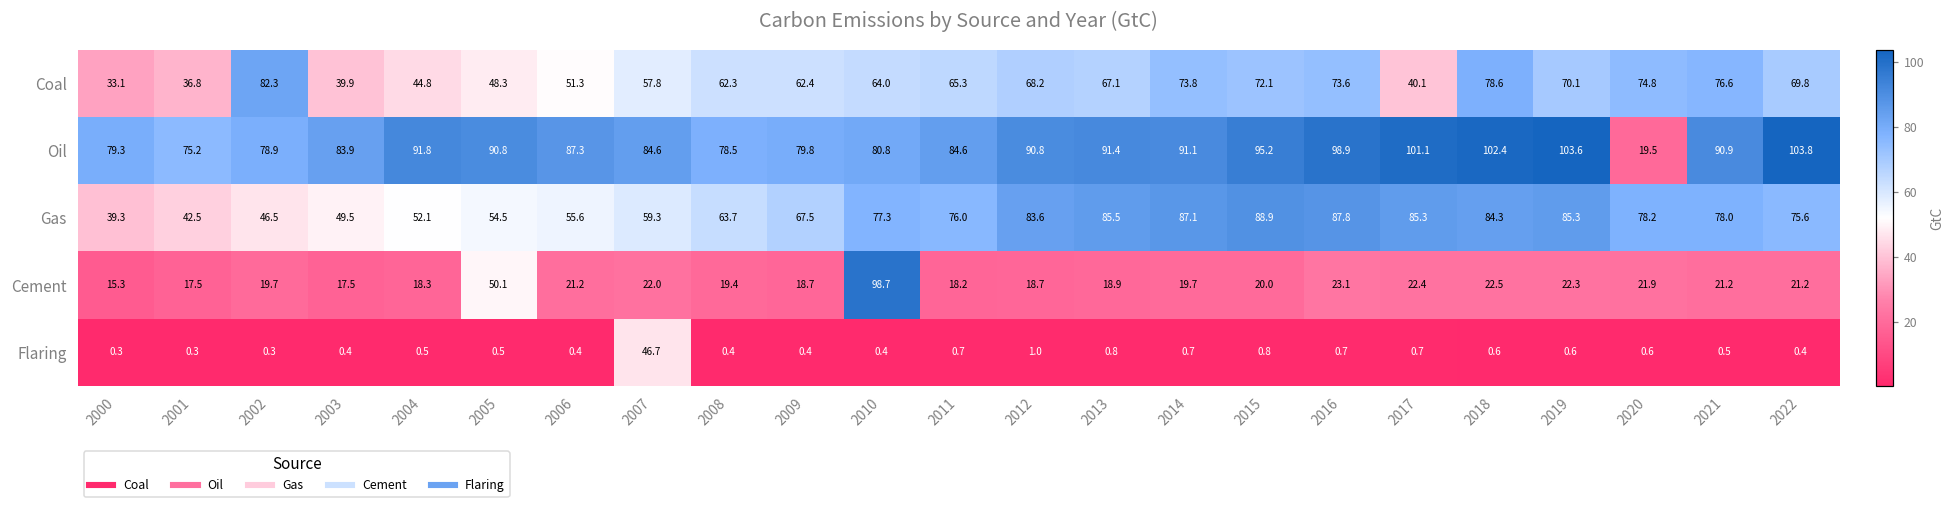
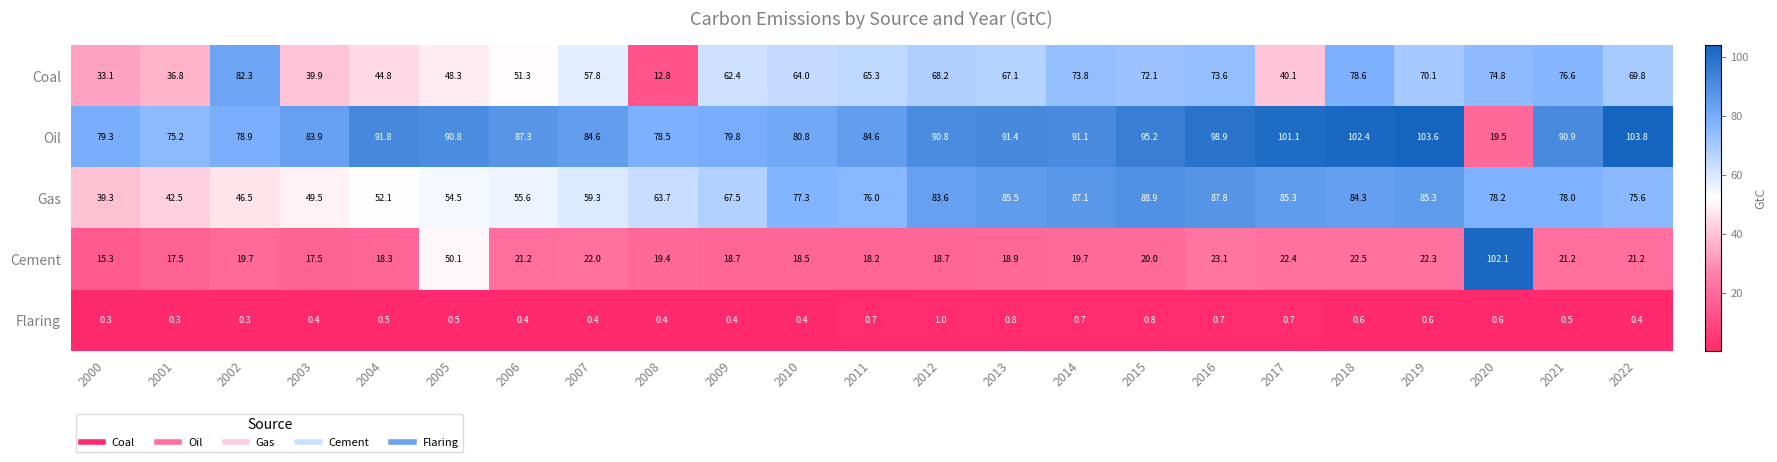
Coal, 2008: 62.3 -> 12.8
Cement, 2010: 98.7 -> 18.5
Cement, 2020: 21.9 -> 102.1
Flaring, 2007: 46.7 -> 0.4
